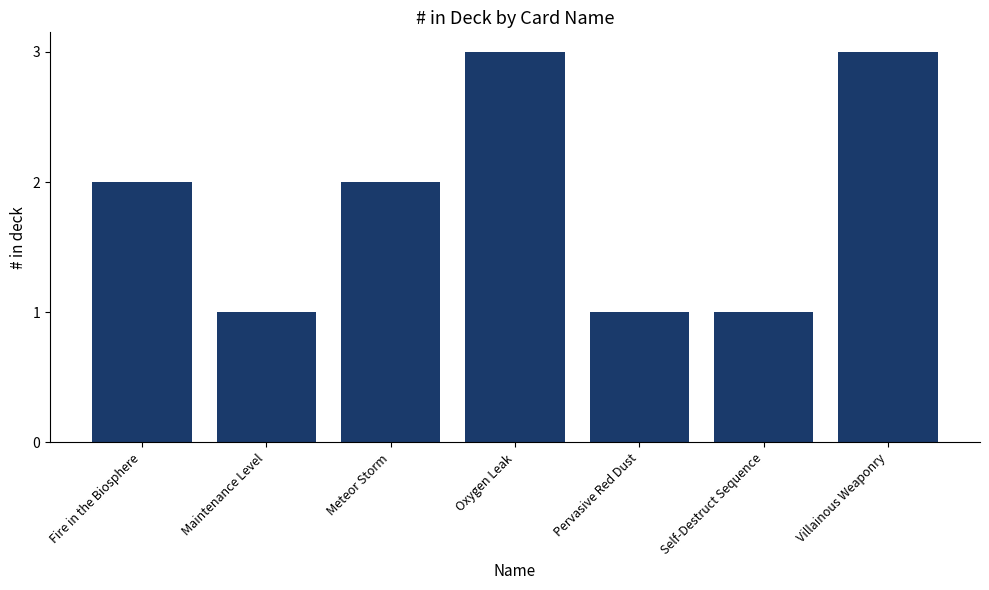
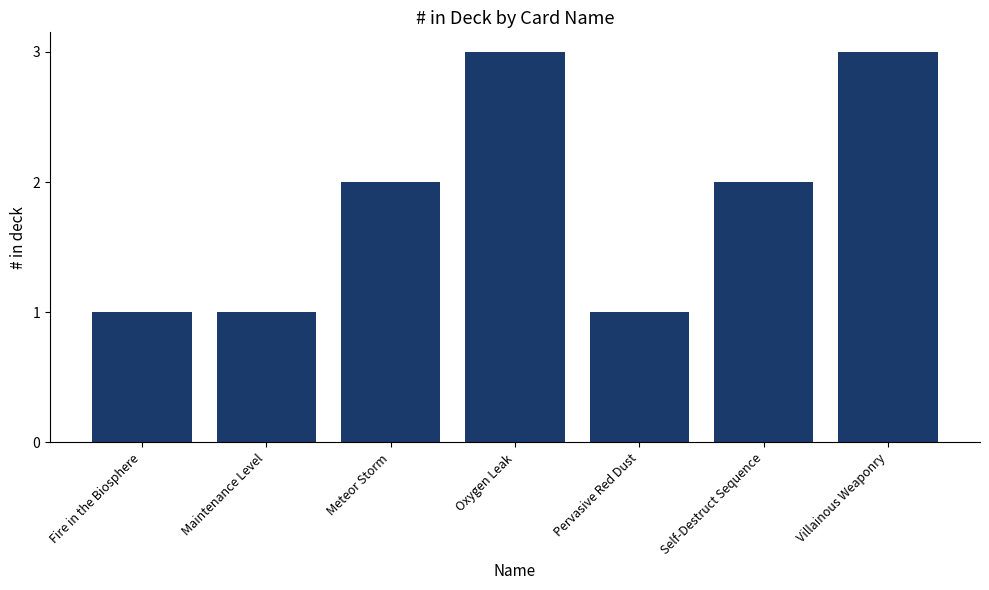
Fire in the Biosphere: 2 -> 1
Self-Destruct Sequence: 1 -> 2
